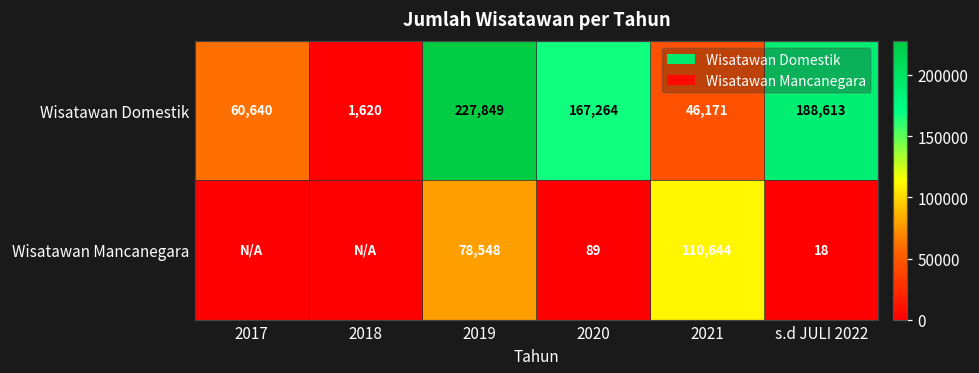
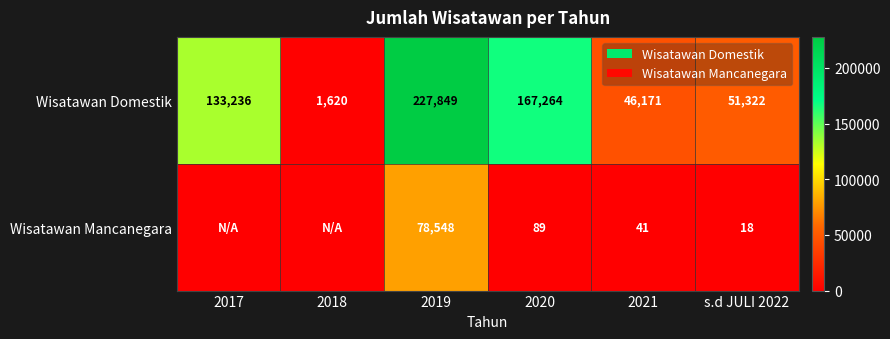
Wisatawan Domestik, 2017: 60,640 -> 133,236
Wisatawan Domestik, s.d JULI 2022: 188,613 -> 51,322
Wisatawan Mancanegara, 2021: 110,644 -> 41
